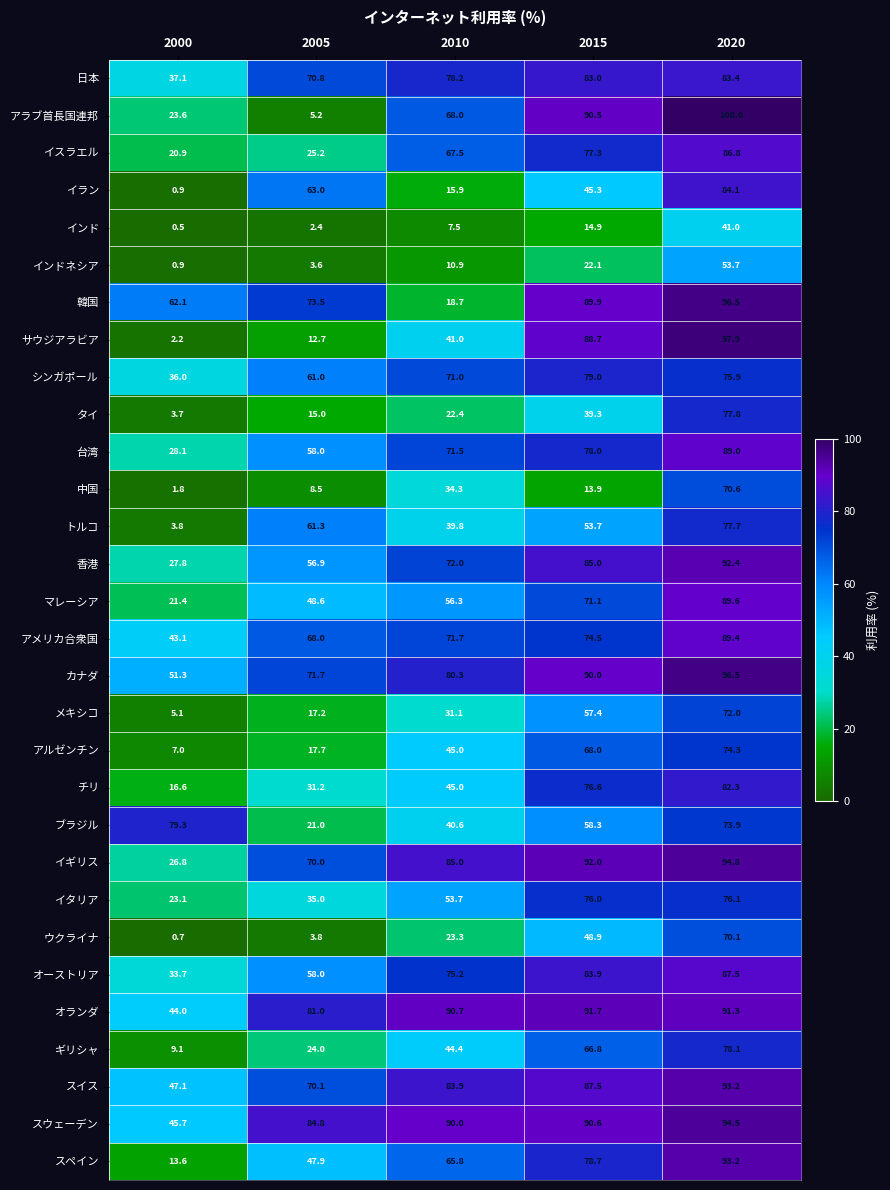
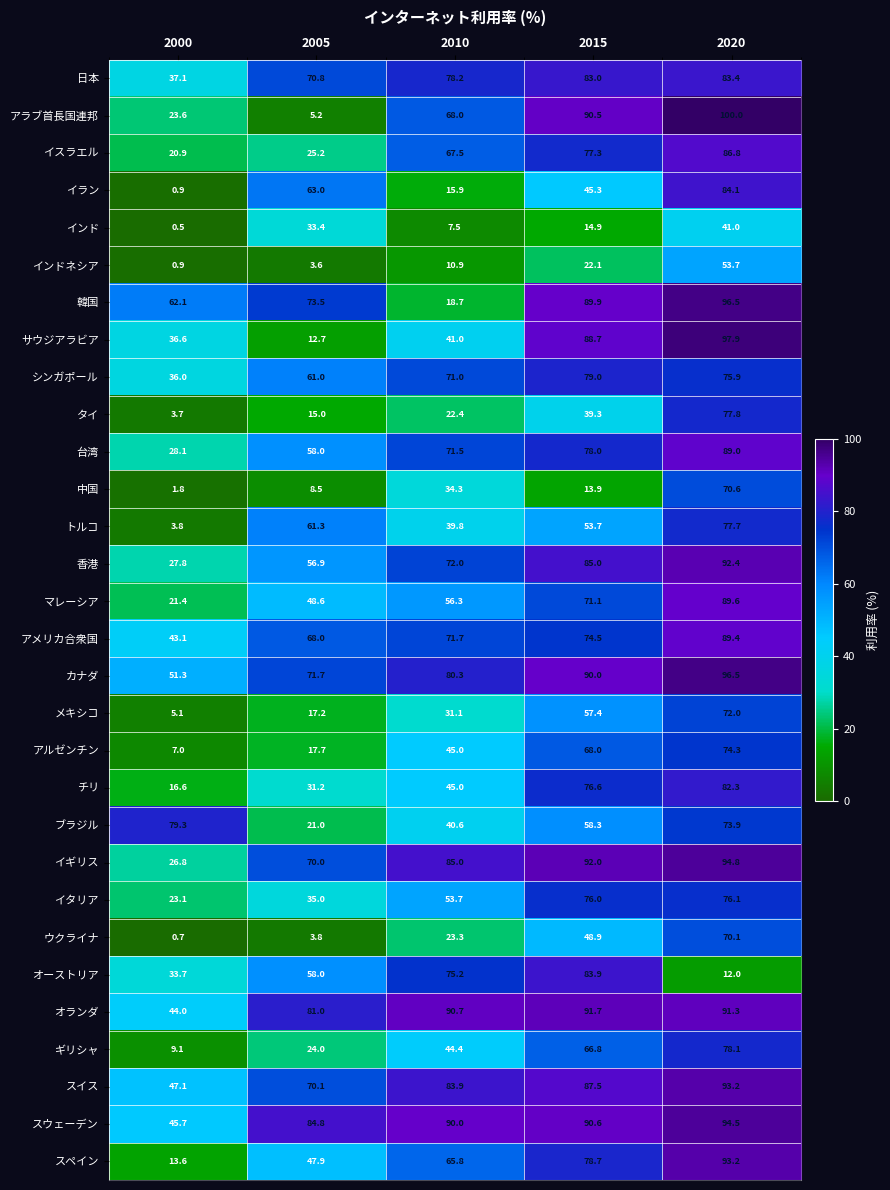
インド, 2005: 2.4 -> 33.4
サウジアラビア, 2000: 2.2 -> 36.6
オーストリア, 2020: 87.5 -> 12.0
